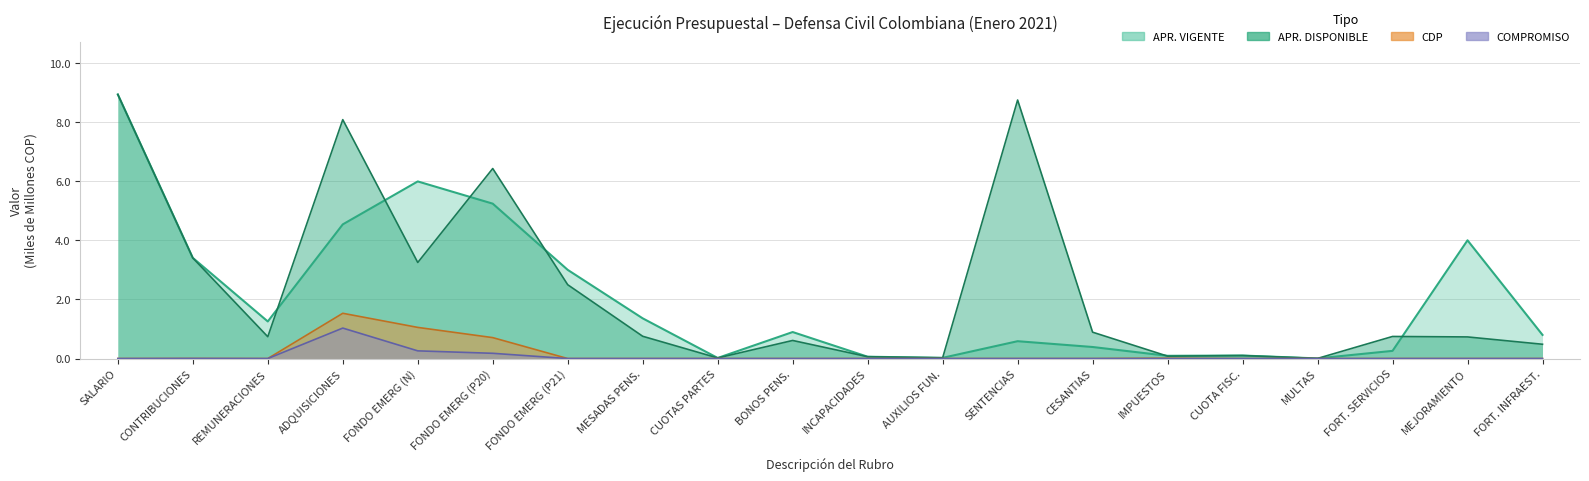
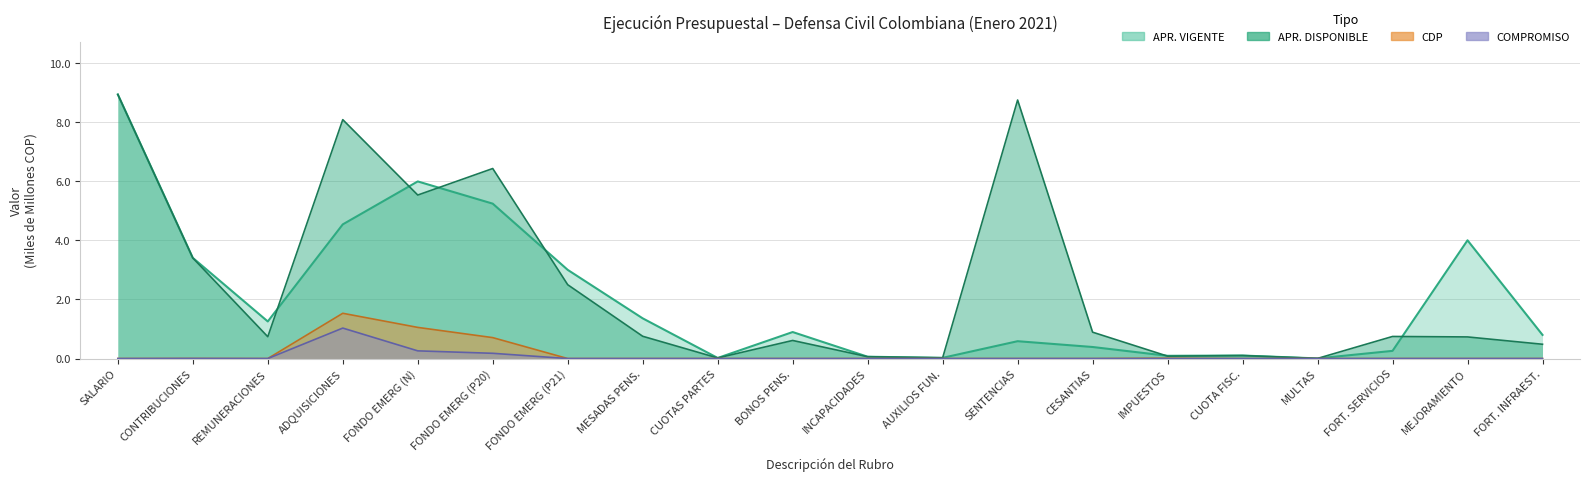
APR. DISPONIBLE, FONDO EMERG (N): 3.3 -> 5.5
